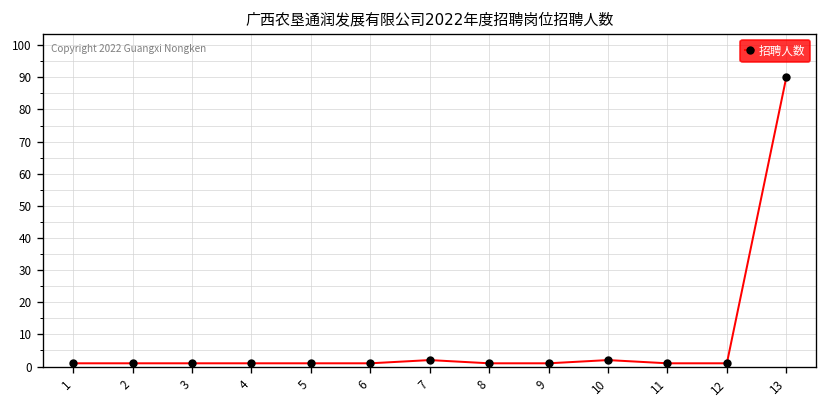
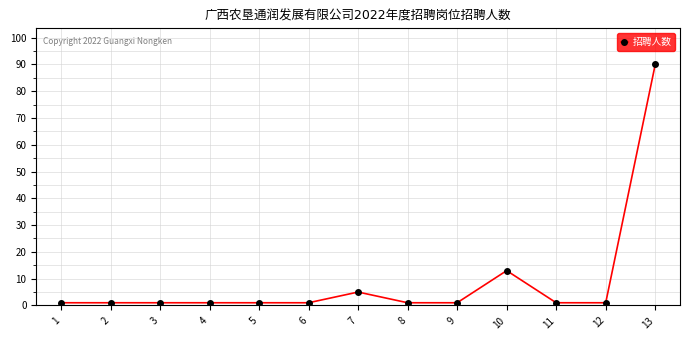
7: 2 -> 5
10: 2 -> 13
